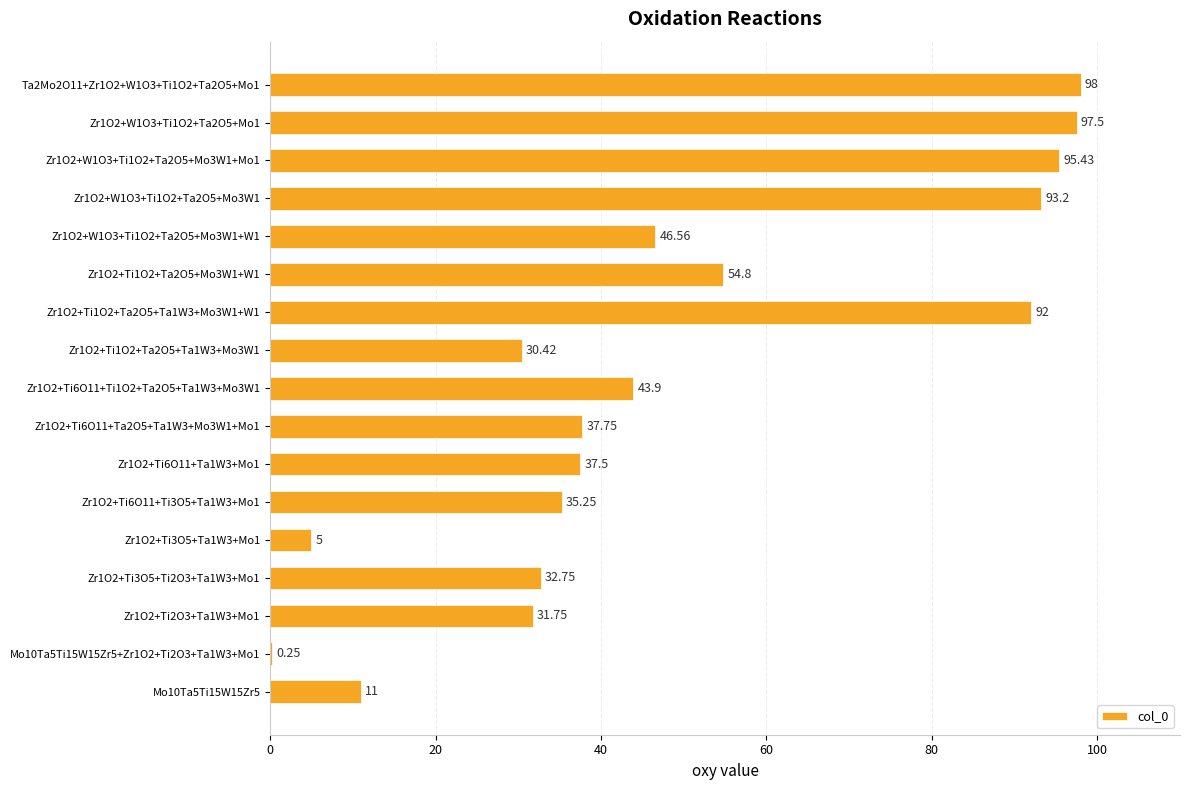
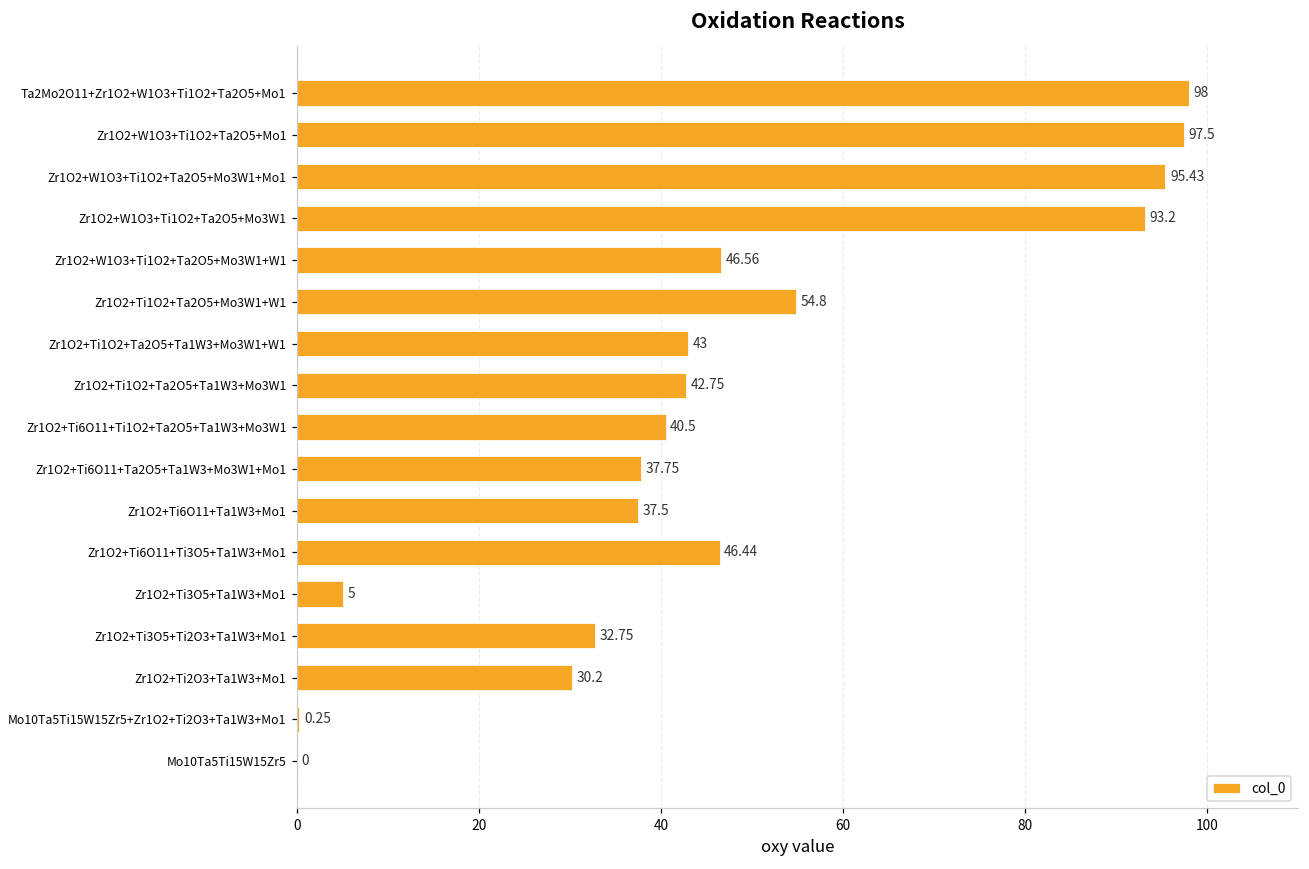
Zr1O2+Ti1O2+Ta2O5+Ta1W3+Mo3W1+W1: 92 -> 43
Zr1O2+Ti1O2+Ta2O5+Ta1W3+Mo3W1: 30.42 -> 42.75
Zr1O2+Ti6O11+Ti1O2+Ta2O5+Ta1W3+Mo3W1: 43.9 -> 40.5
Zr1O2+Ti6O11+Ti3O5+Ta1W3+Mo1: 35.25 -> 46.44
Zr1O2+Ti2O3+Ta1W3+Mo1: 31.75 -> 30.2
Mo10Ta5Ti15W15Zr5: 11 -> 0
